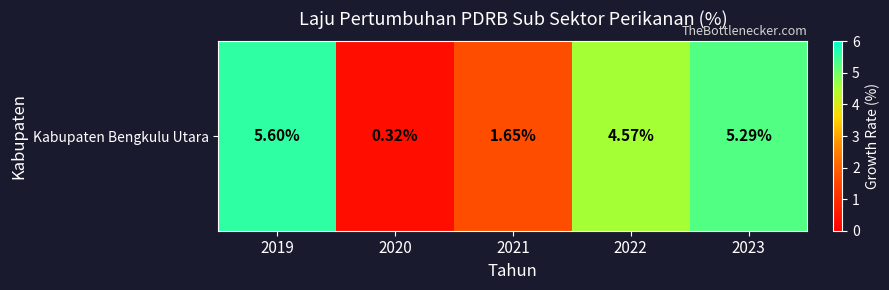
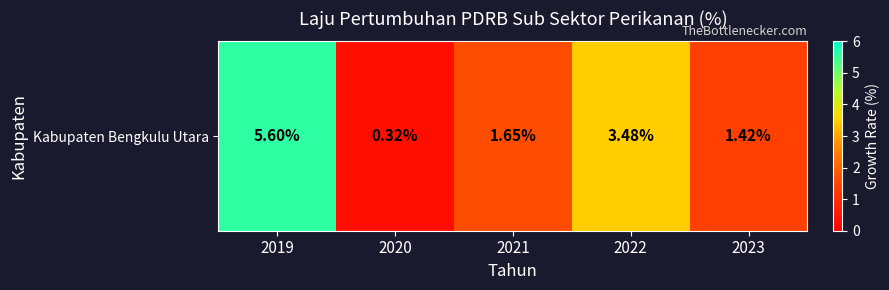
Kabupaten Bengkulu Utara, 2022: 4.57% -> 3.48%
Kabupaten Bengkulu Utara, 2023: 5.29% -> 1.42%
